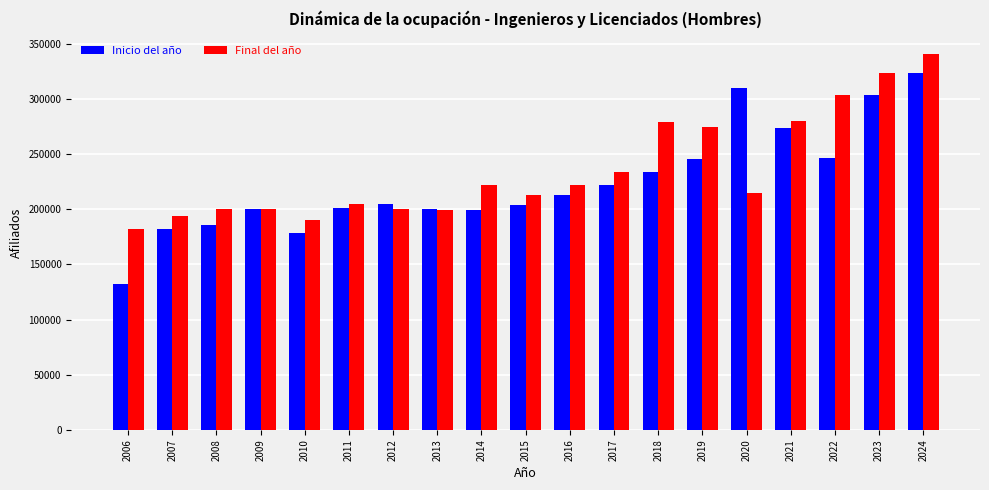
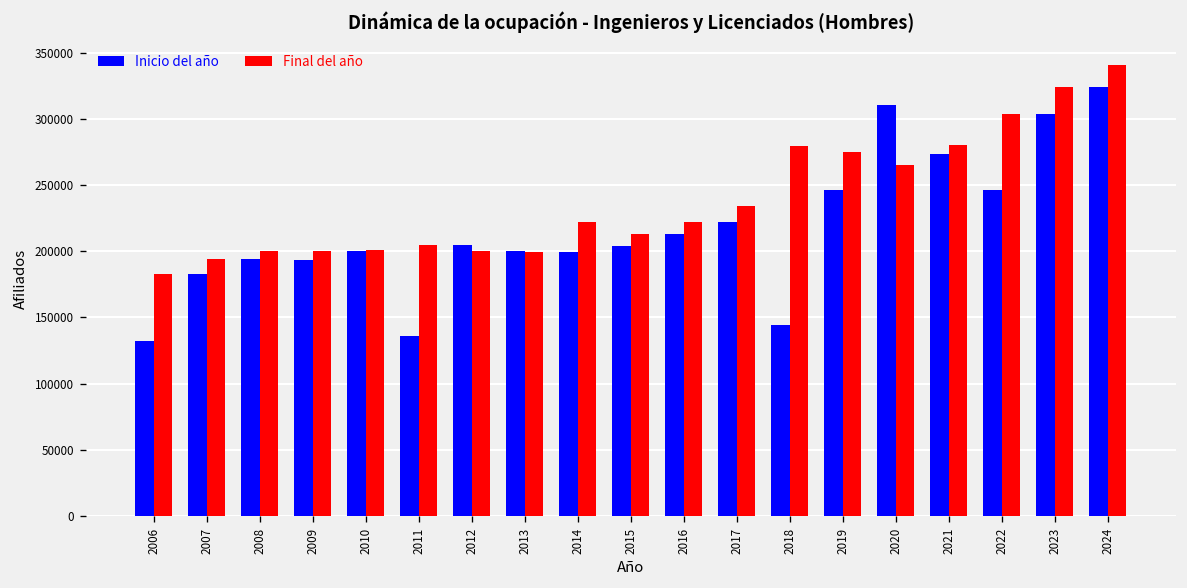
Inicio del año, 2008: 186000 -> 194000
Inicio del año, 2009: 200000 -> 193000
Inicio del año, 2010: 178000 -> 200000
Final del año, 2010: 191000 -> 201000
Inicio del año, 2011: 201000 -> 136000
Inicio del año, 2018: 234000 -> 144000
Final del año, 2020: 215000 -> 265000
